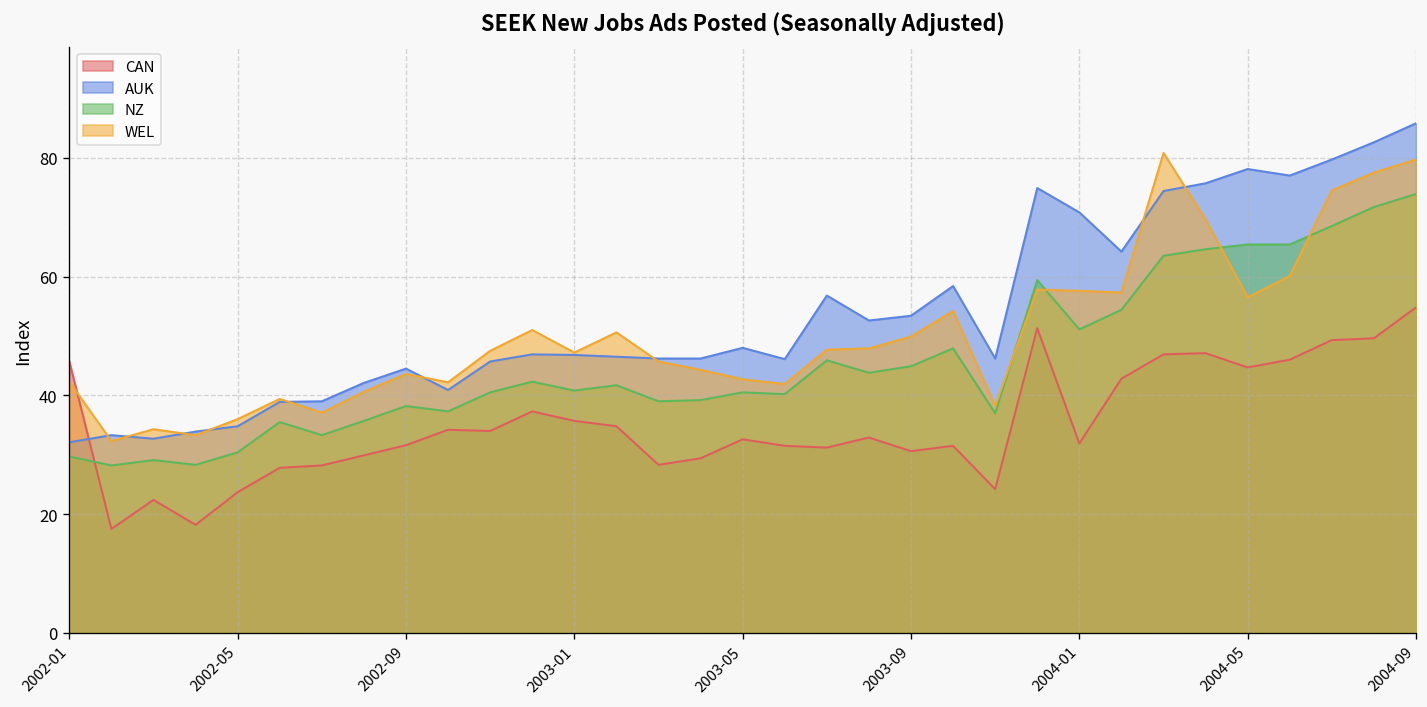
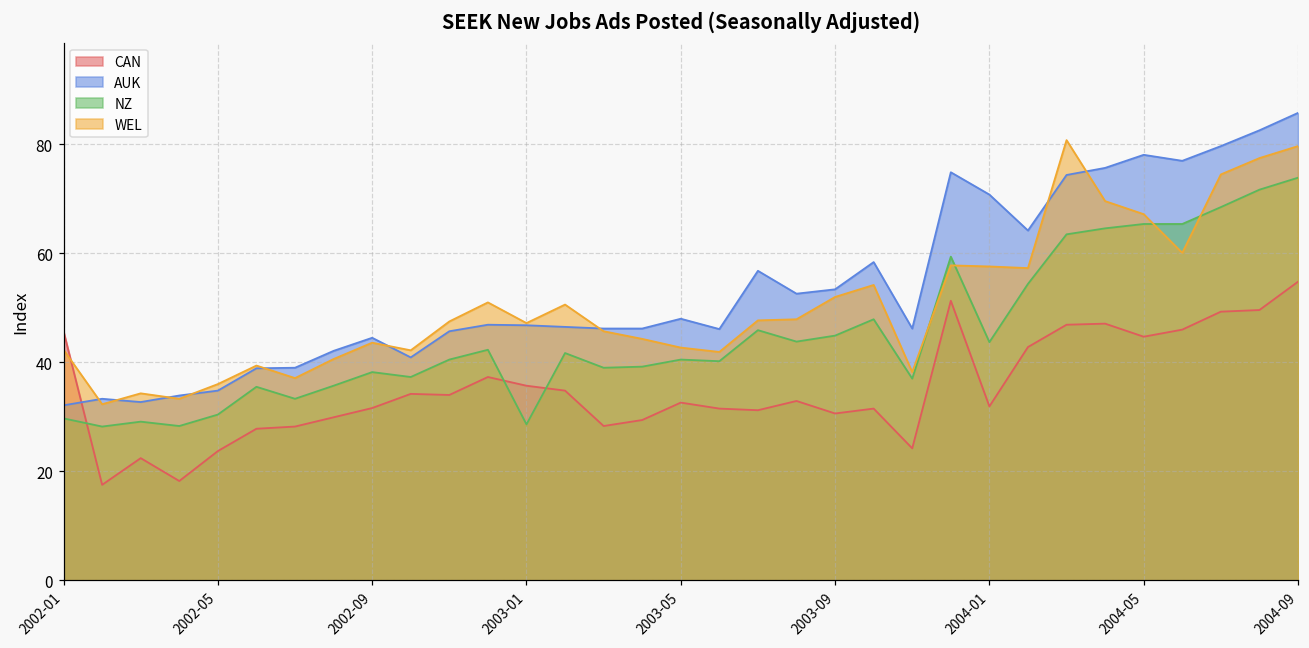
NZ, 2003-01: 41 -> 29
WEL, 2003-09: 50 -> 52
NZ, 2004-01: 51 -> 44
WEL, 2004-05: 57 -> 67
